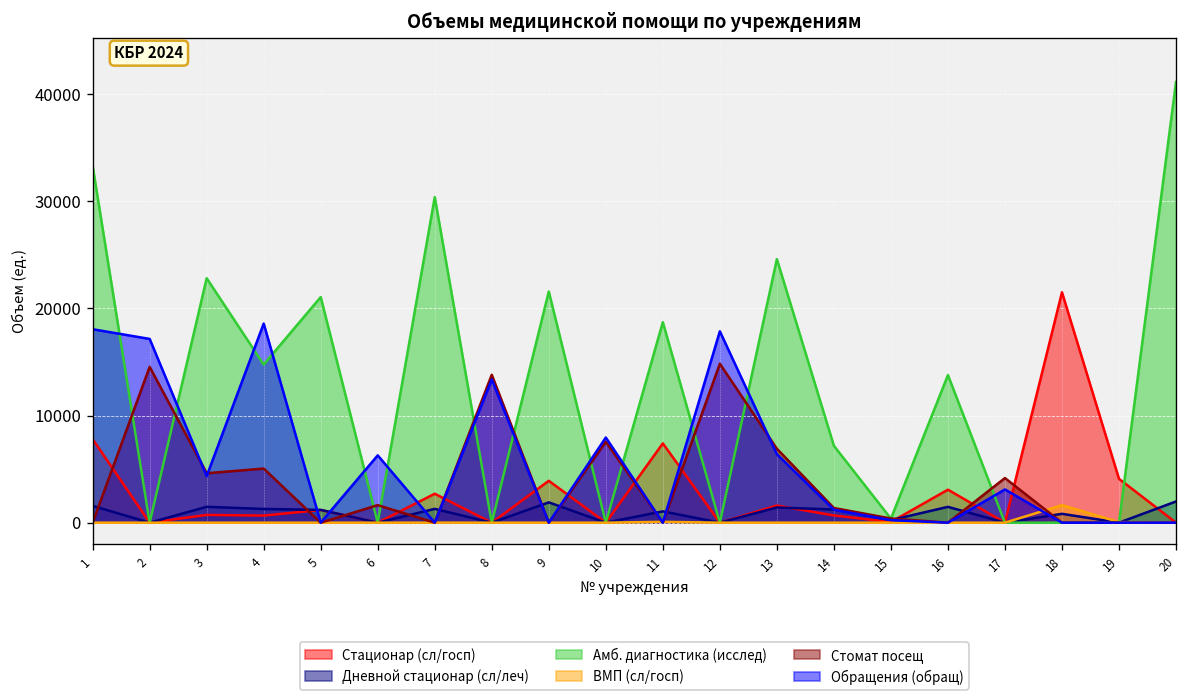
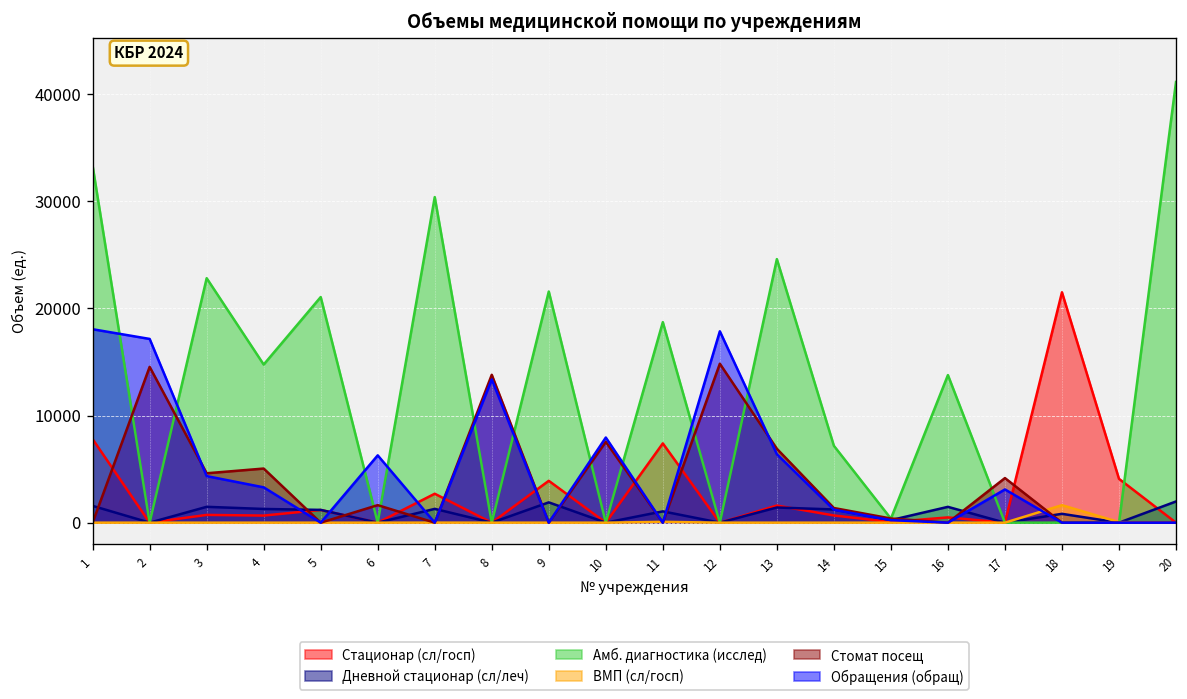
Обращения (обращ), 4: 19000 -> 3000
Стационар (сл/госп), 16: 3000 -> 0
